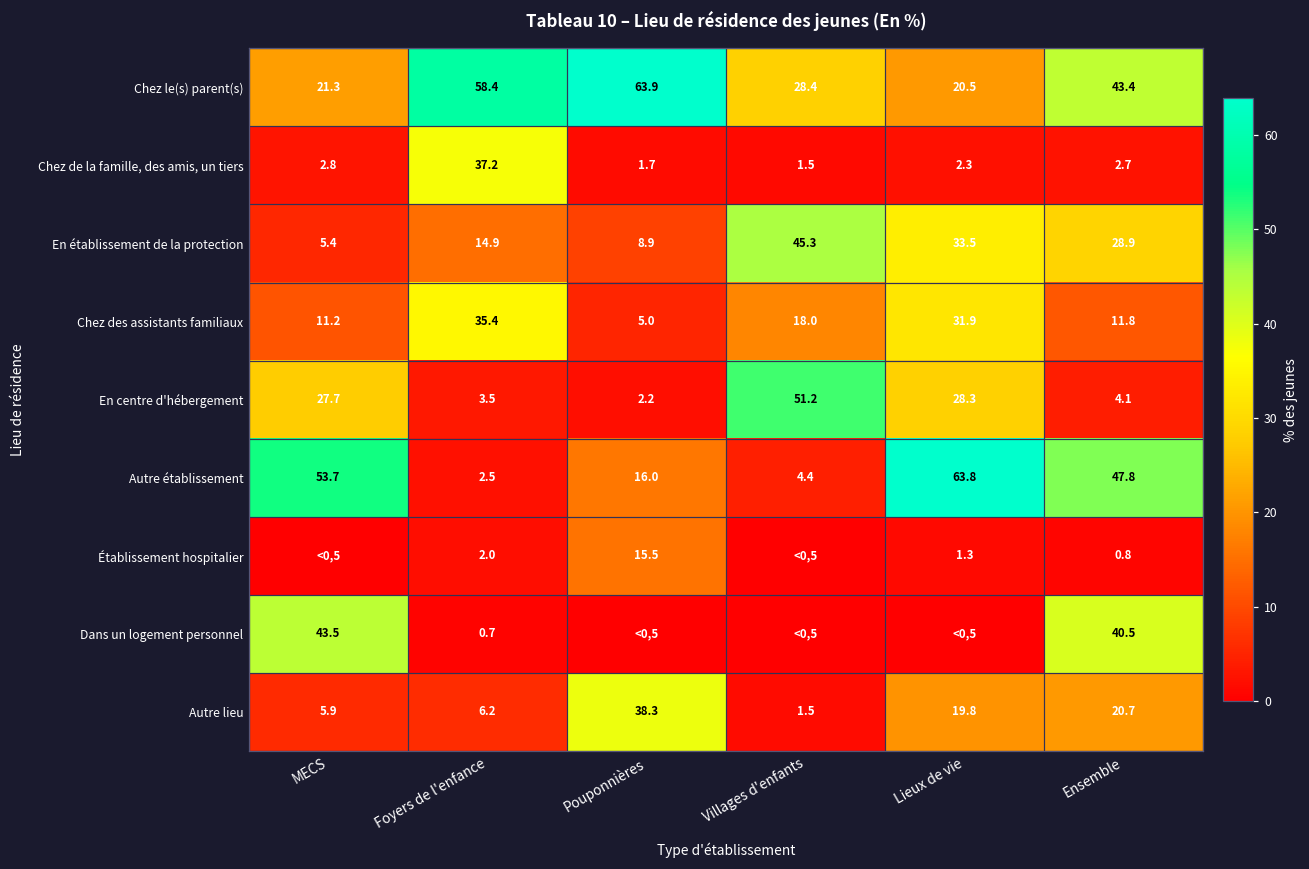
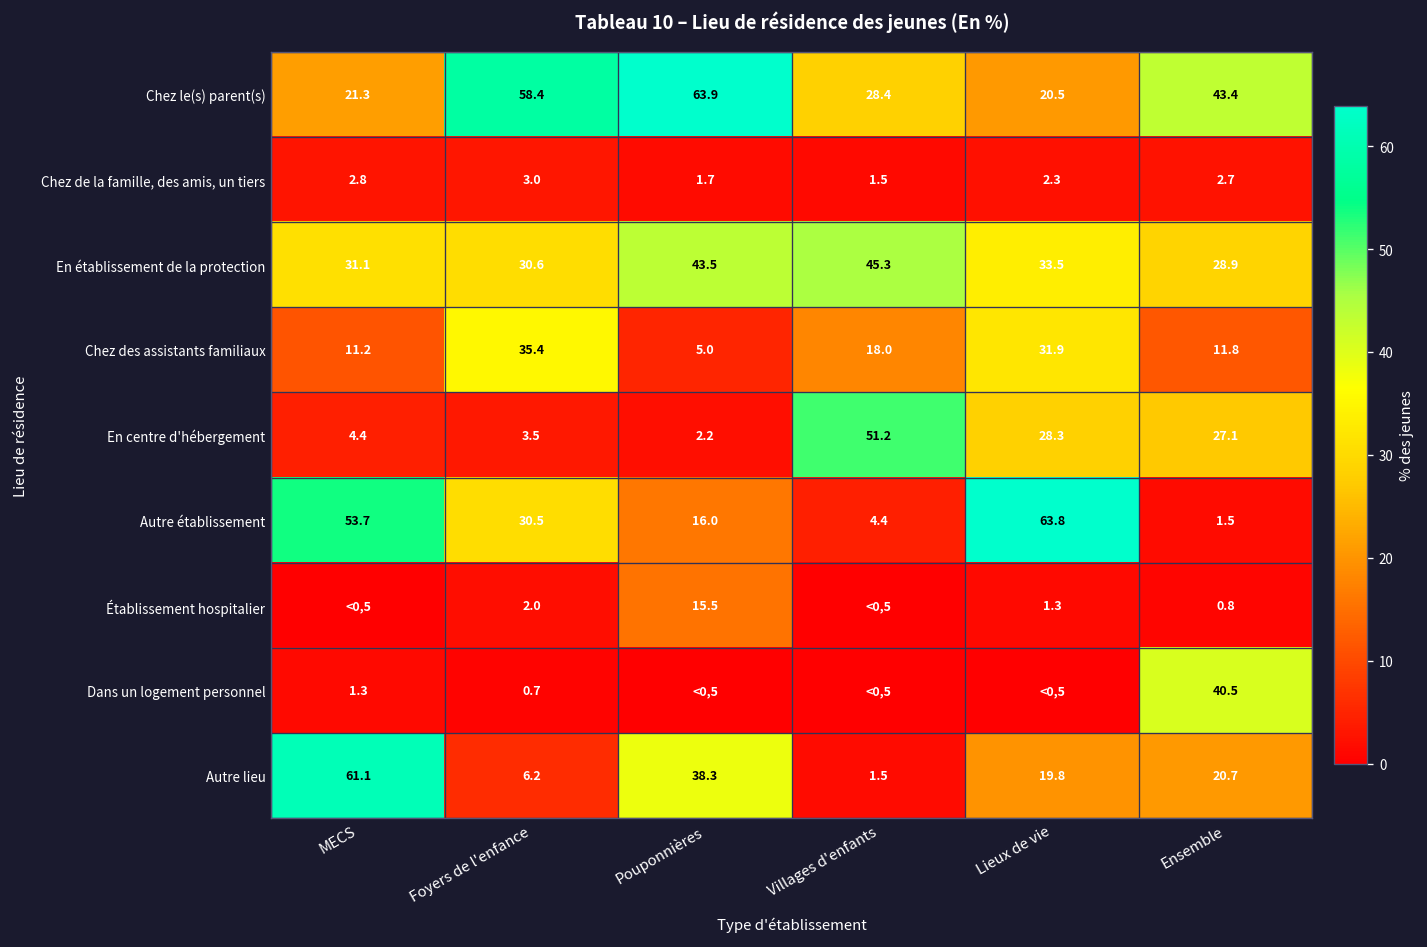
Chez de la famille, des amis, un tiers, Foyers de l'enfance: 37.2 -> 3.0
En établissement de la protection, MECS: 5.4 -> 31.1
En établissement de la protection, Foyers de l'enfance: 14.9 -> 30.6
En établissement de la protection, Pouponnières: 8.9 -> 43.5
En centre d'hébergement, MECS: 27.7 -> 4.4
En centre d'hébergement, Ensemble: 4.1 -> 27.1
Autre établissement, Foyers de l'enfance: 2.5 -> 30.5
Autre établissement, Ensemble: 47.8 -> 1.5
Dans un logement personnel, MECS: 43.5 -> 1.3
Autre lieu, MECS: 5.9 -> 61.1
